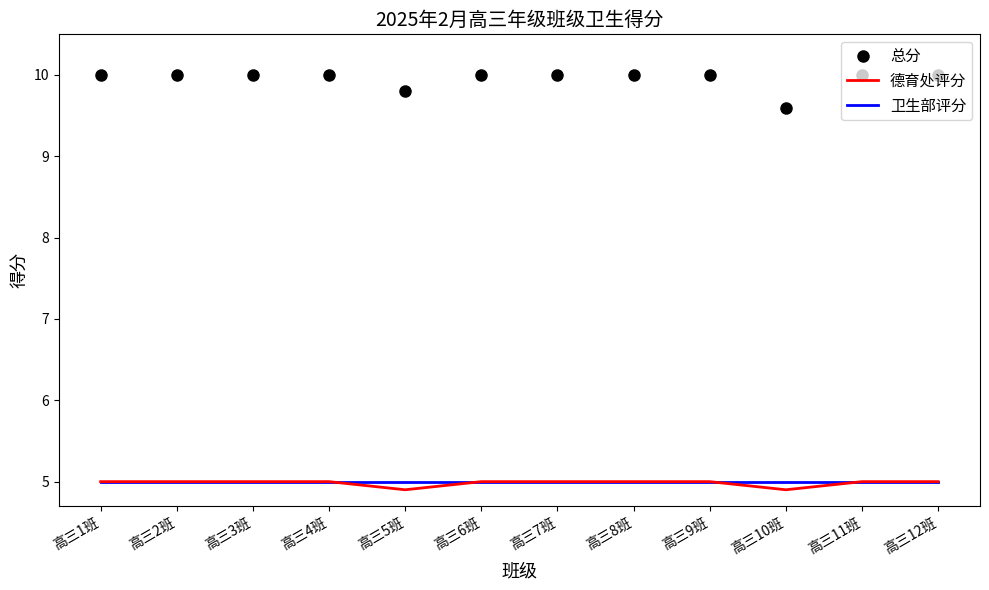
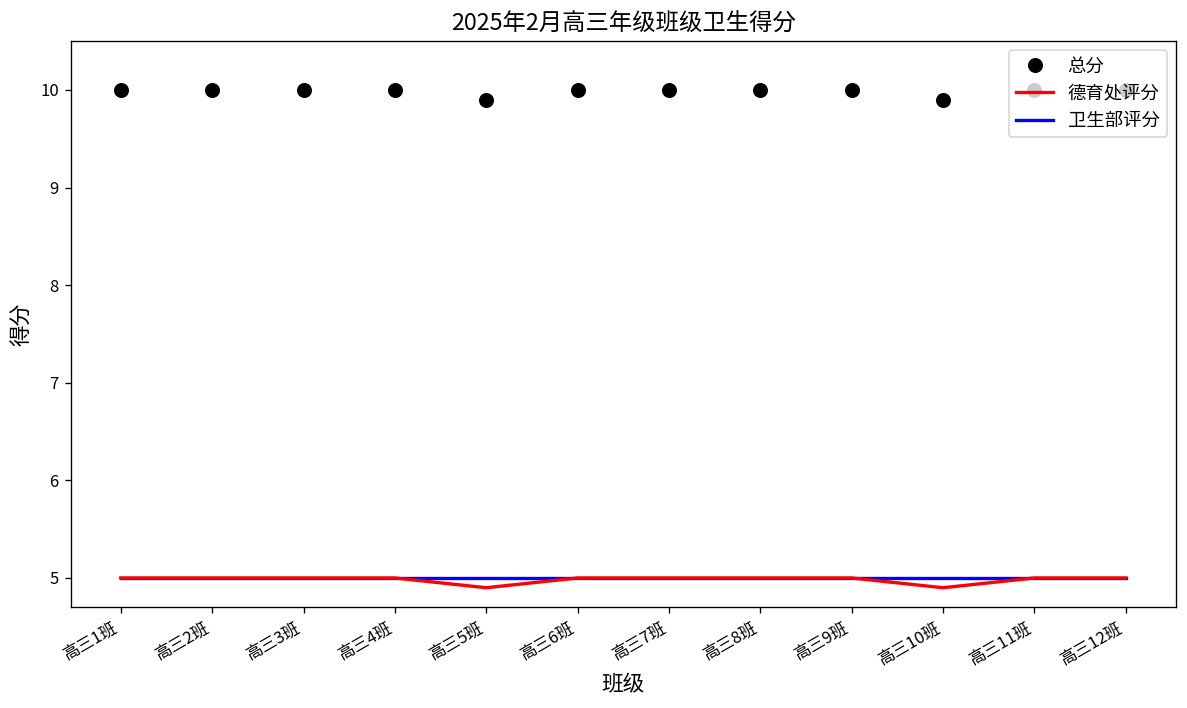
总分, 高三5班: 9.8 -> 9.9
总分, 高三10班: 9.6 -> 9.9
